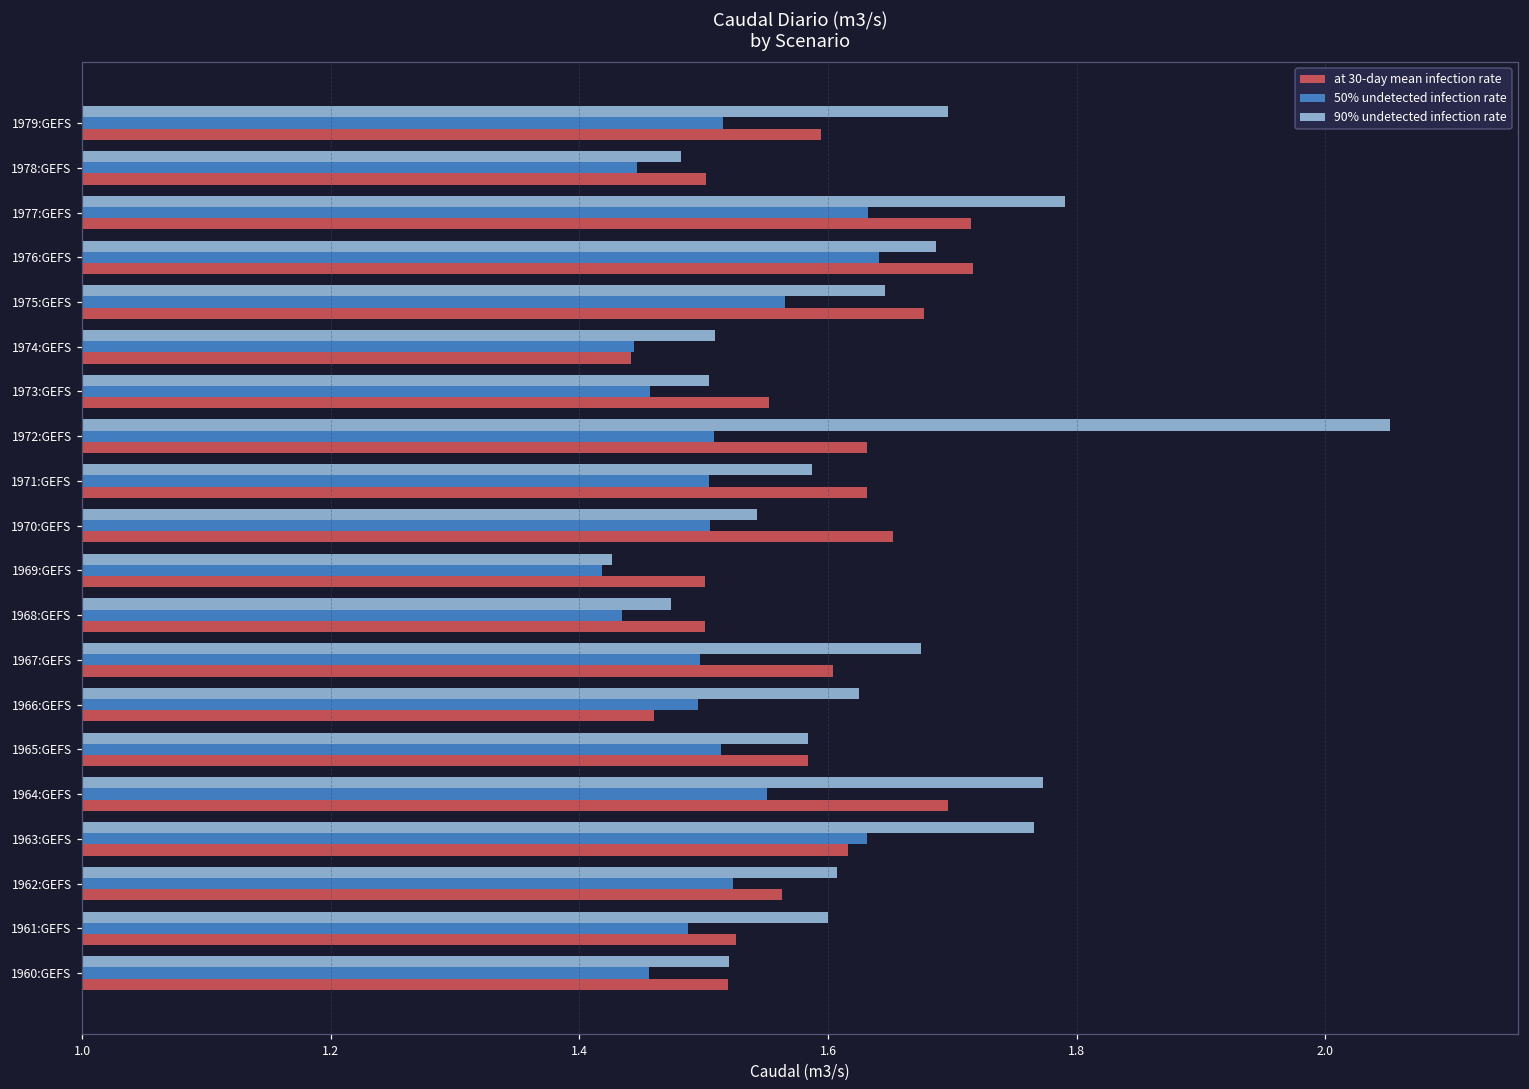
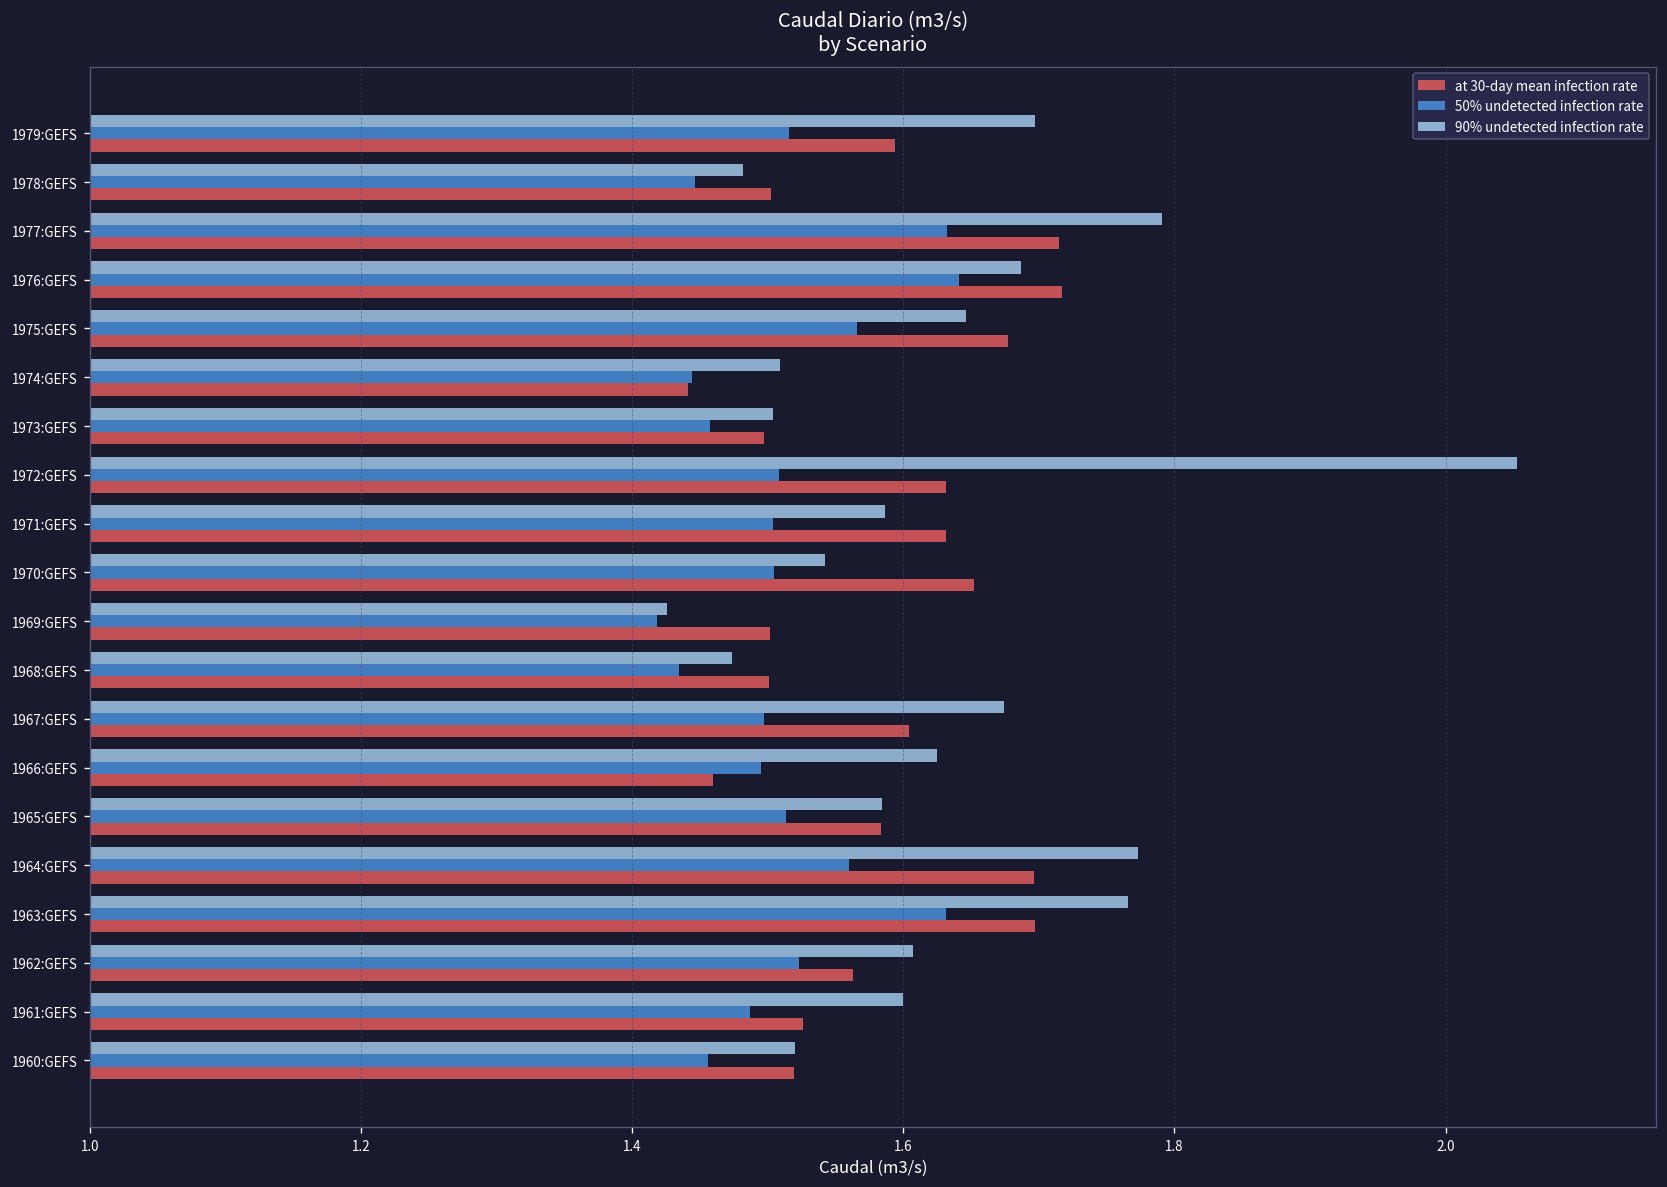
at 30-day mean infection rate, 1973:GEFS: 1.552 -> 1.498
50% undetected infection rate, 1964:GEFS: 1.551 -> 1.560
at 30-day mean infection rate, 1963:GEFS: 1.616 -> 1.697
